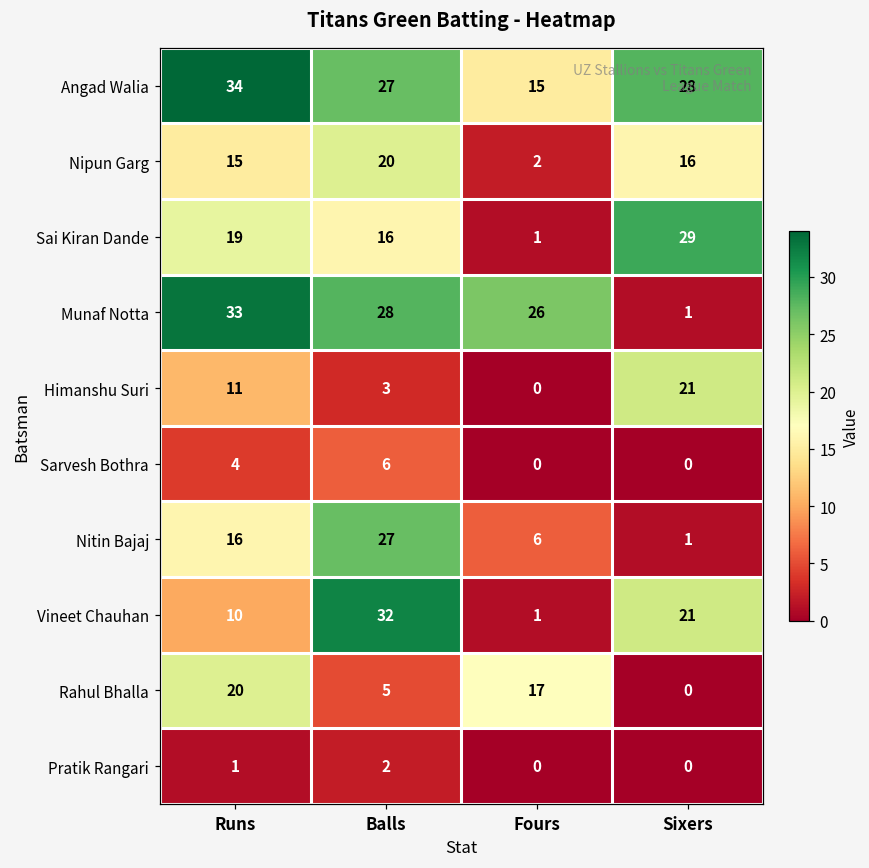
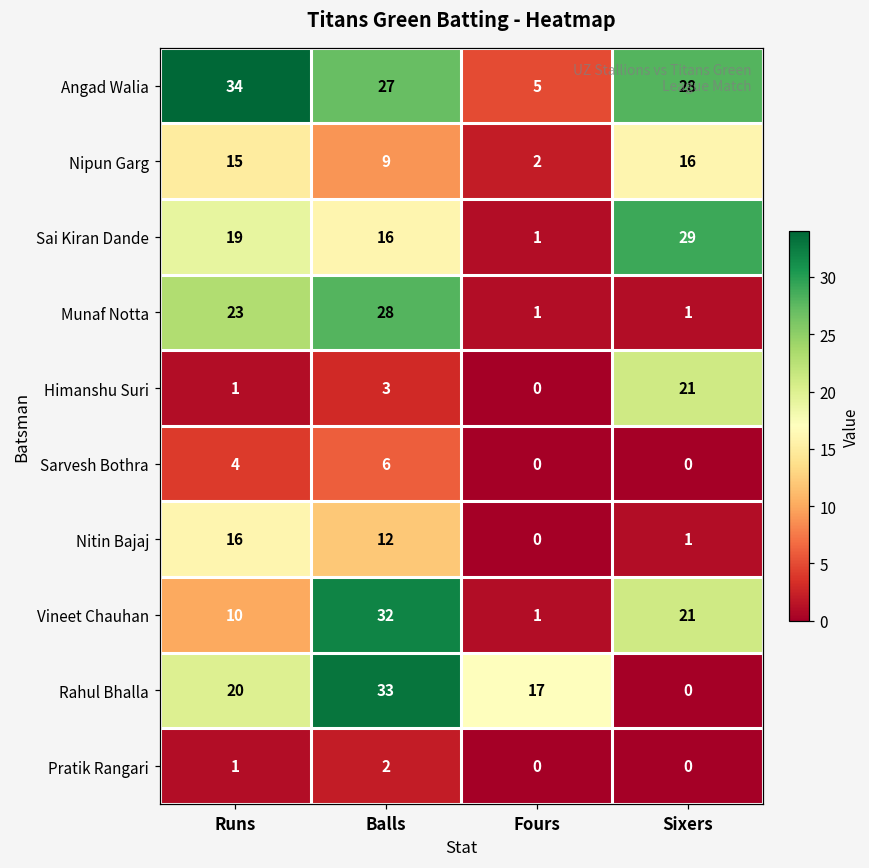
Angad Walia, Fours: 15 -> 5
Nipun Garg, Balls: 20 -> 9
Munaf Notta, Runs: 33 -> 23
Munaf Notta, Fours: 26 -> 1
Himanshu Suri, Runs: 11 -> 1
Nitin Bajaj, Balls: 27 -> 12
Nitin Bajaj, Fours: 6 -> 0
Rahul Bhalla, Balls: 5 -> 33
